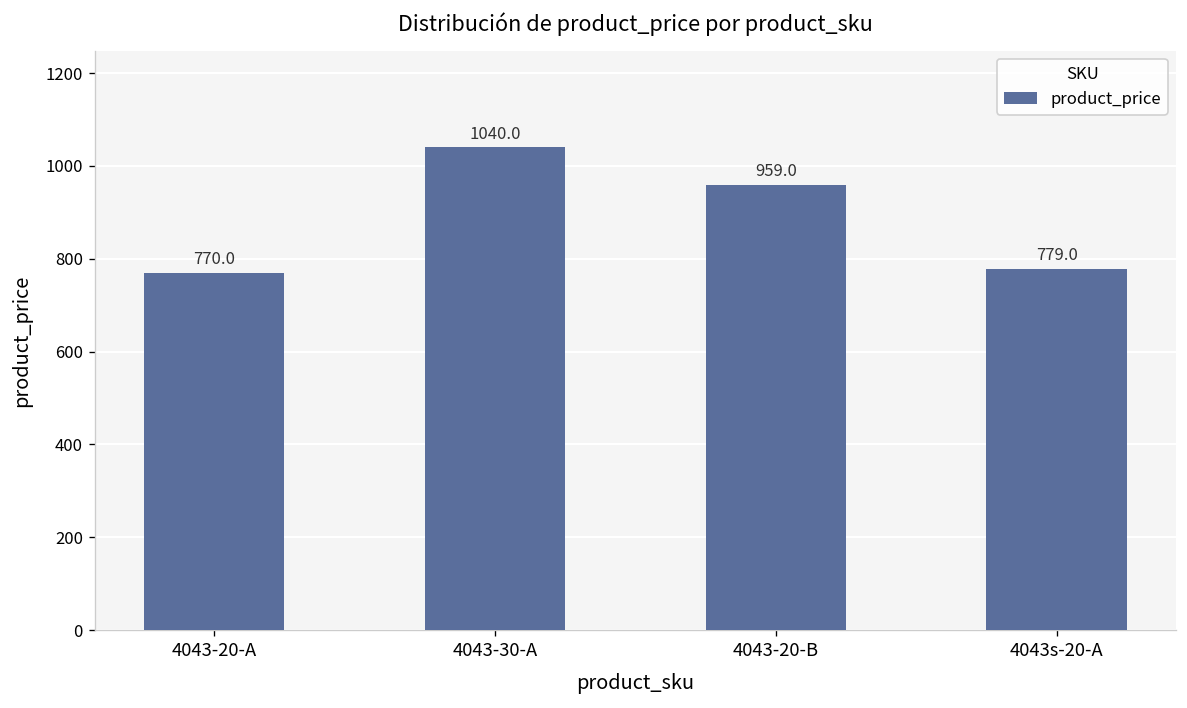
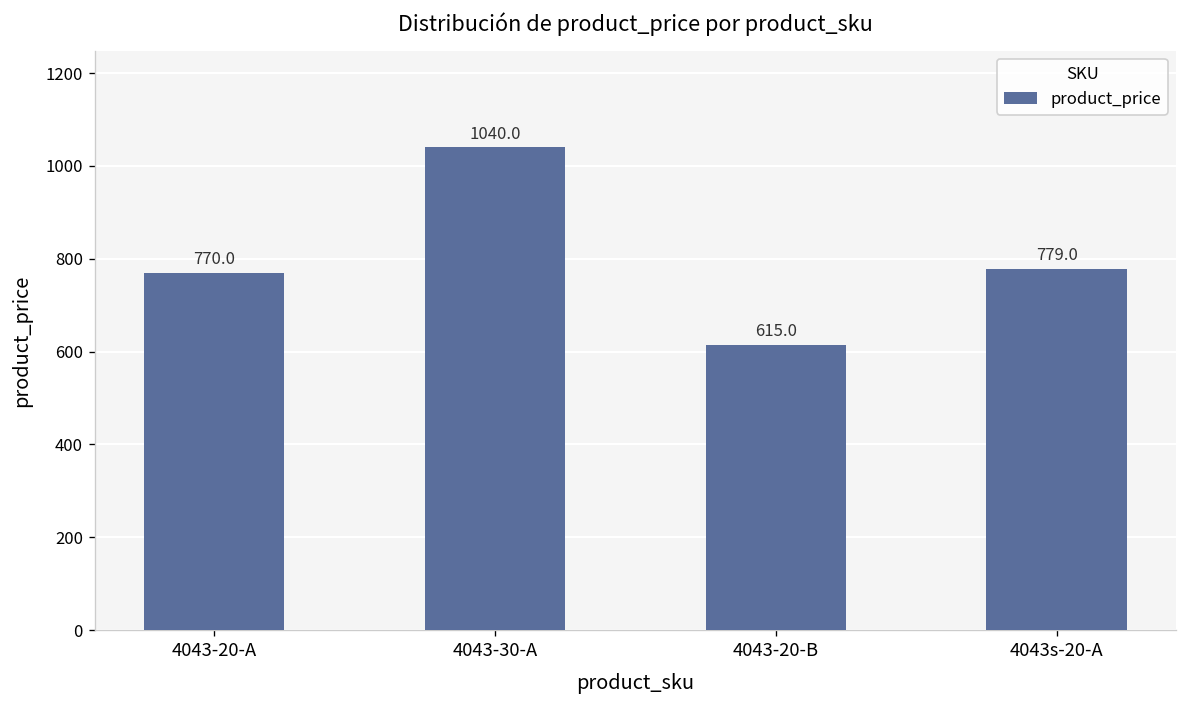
4043-20-B: 959.0 -> 615.0
